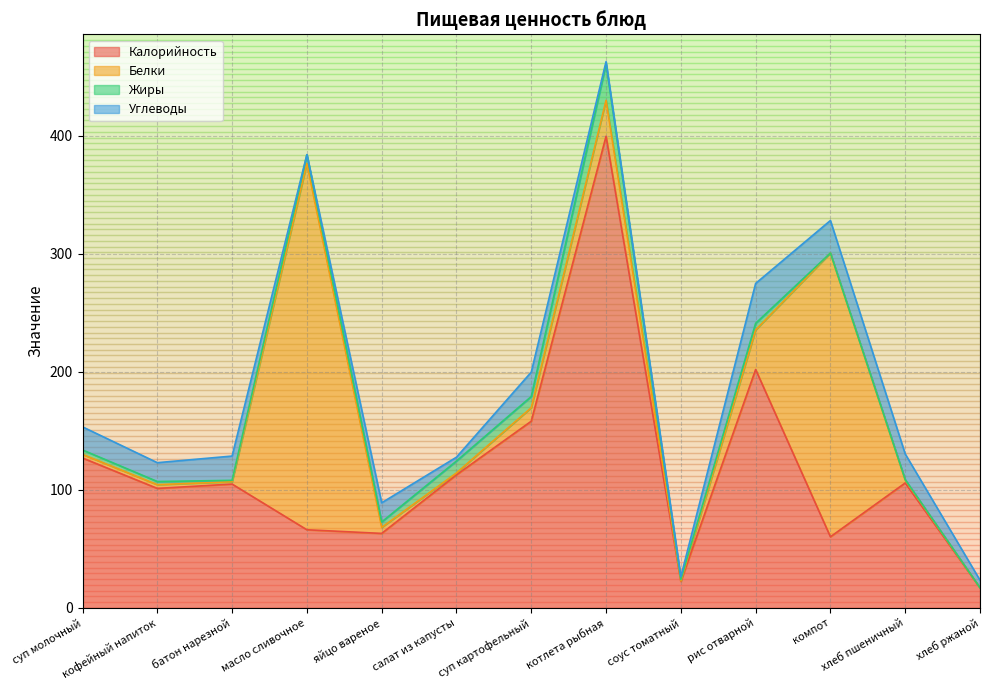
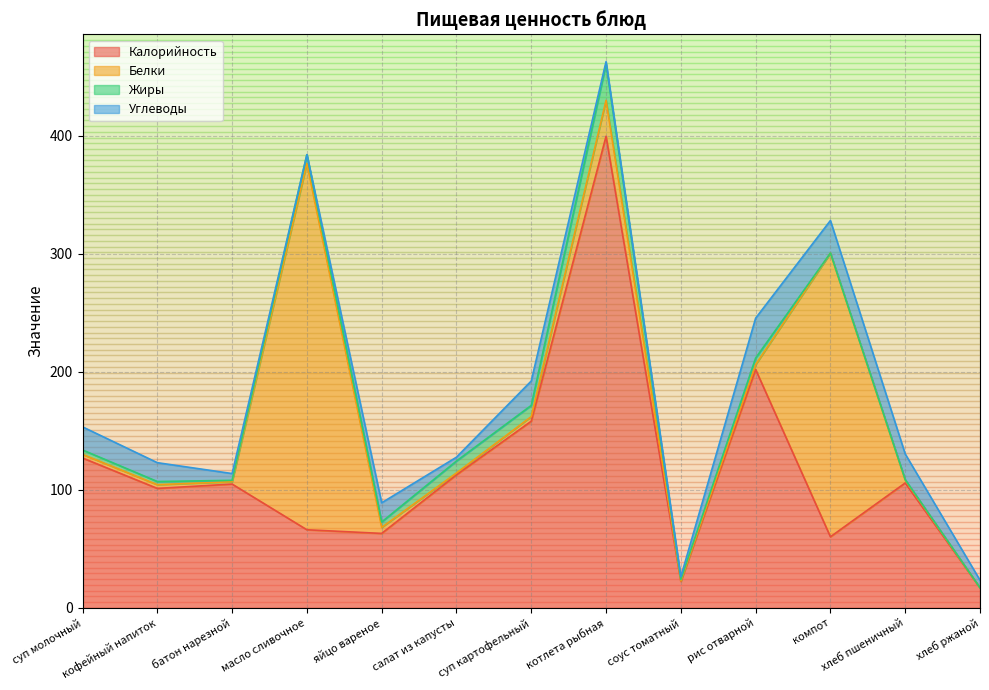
Углеводы, батон нарезной: 21 -> 6
Белки, суп картофельный: 11 -> 4
Белки, рис отварной: 34 -> 4
